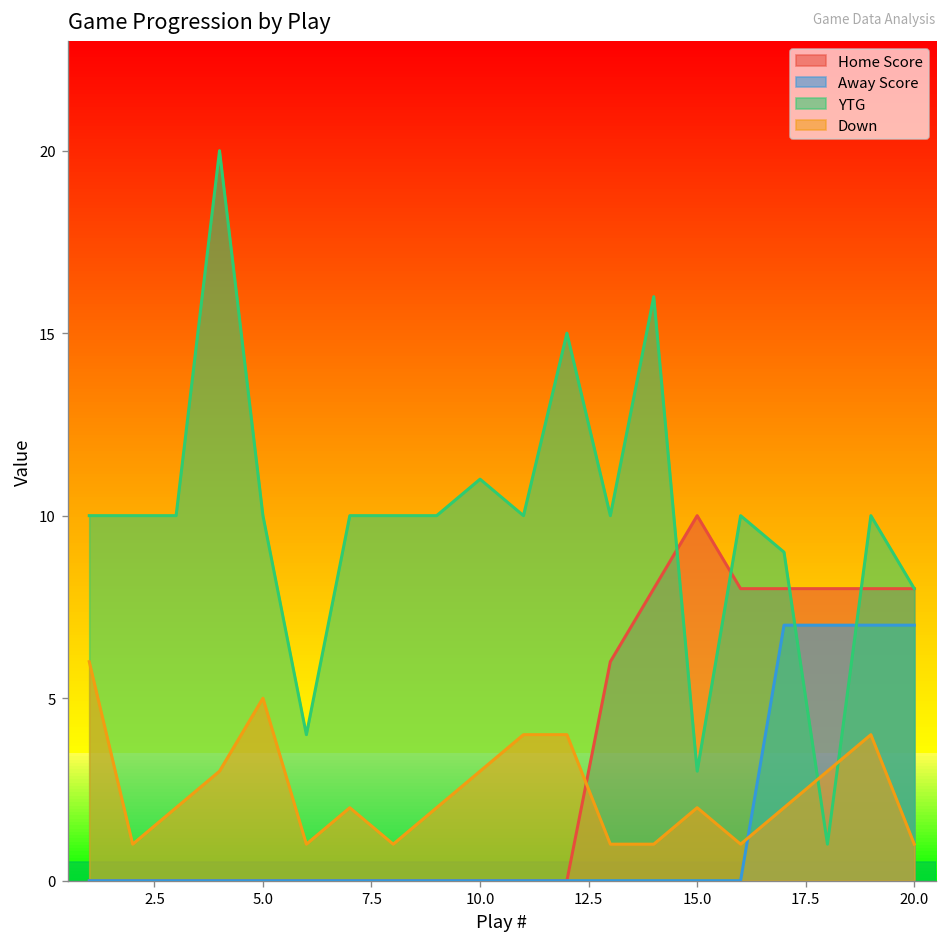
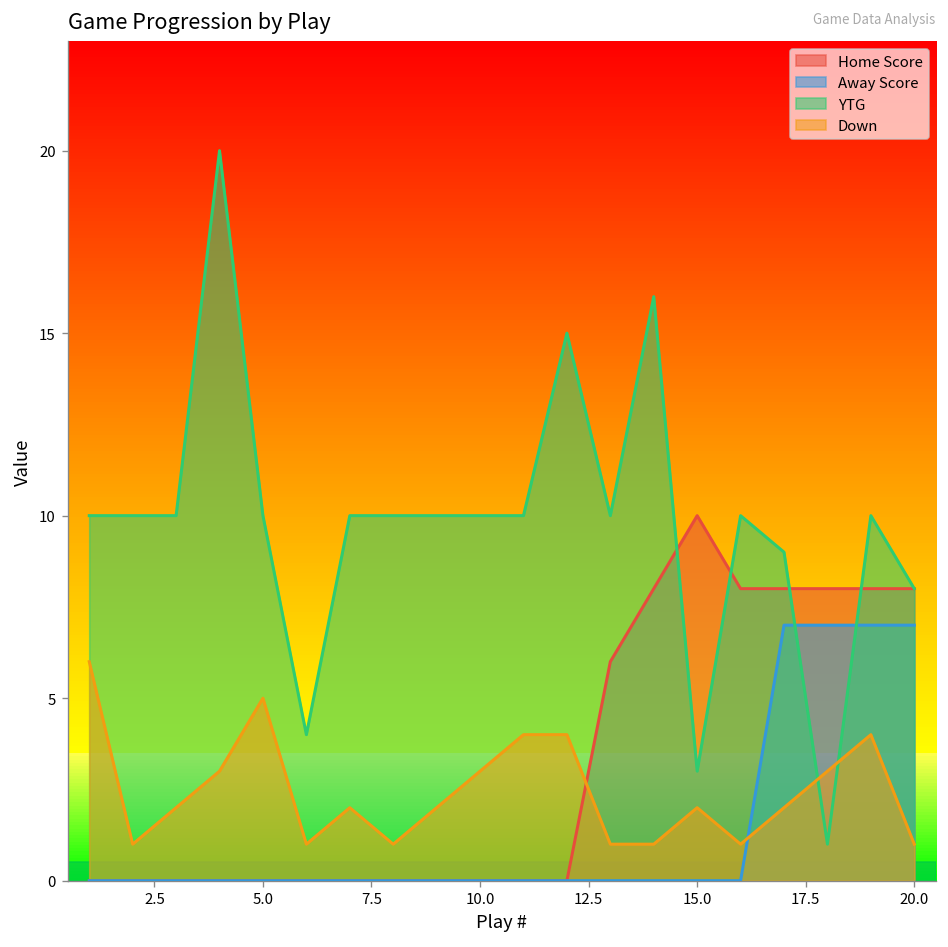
YTG, 10.0: 11 -> 10
